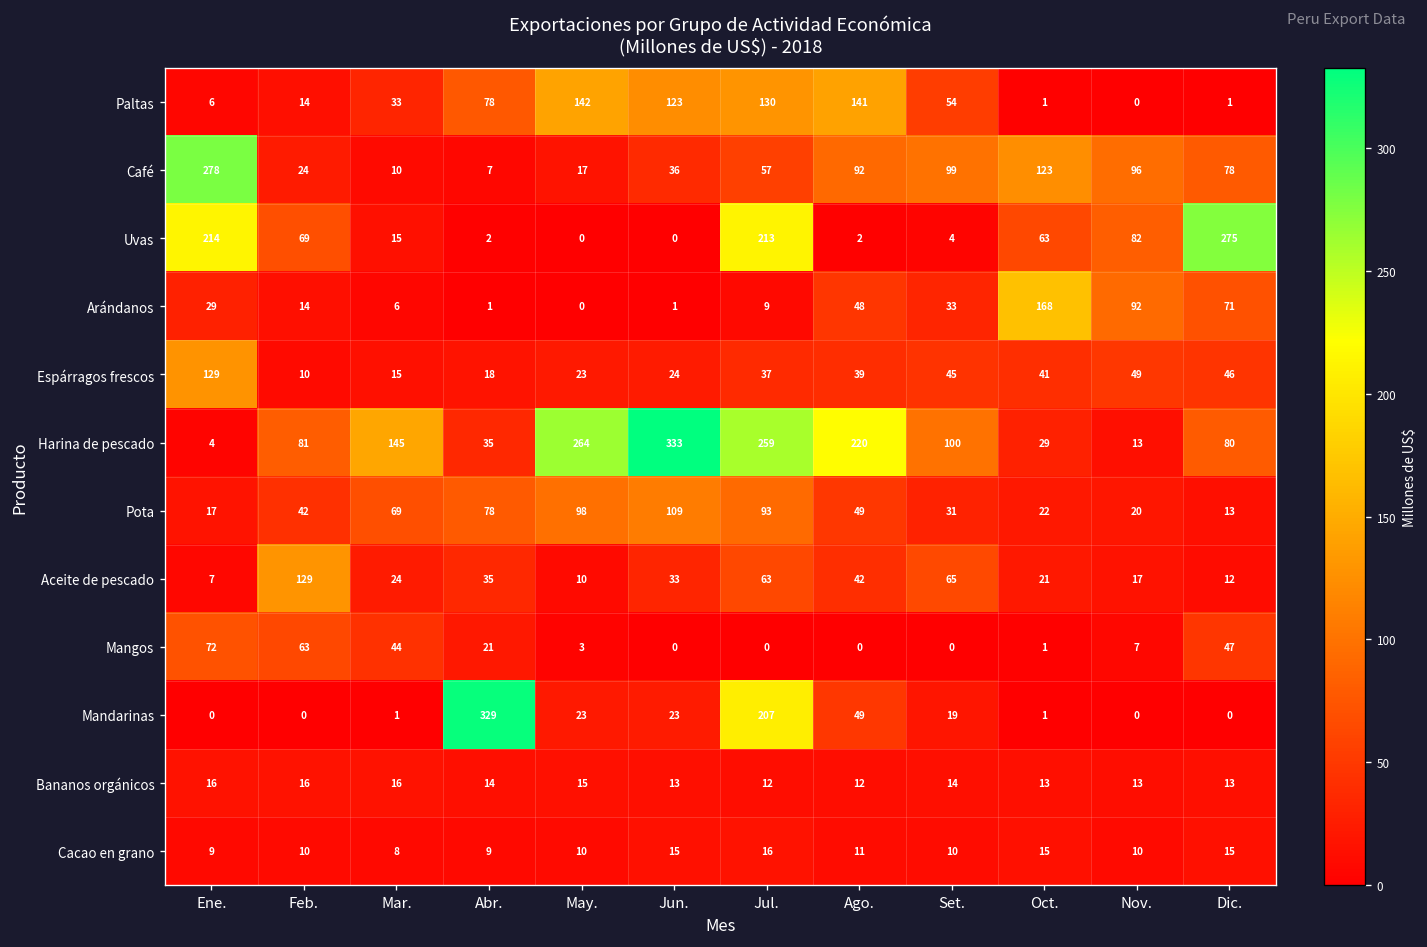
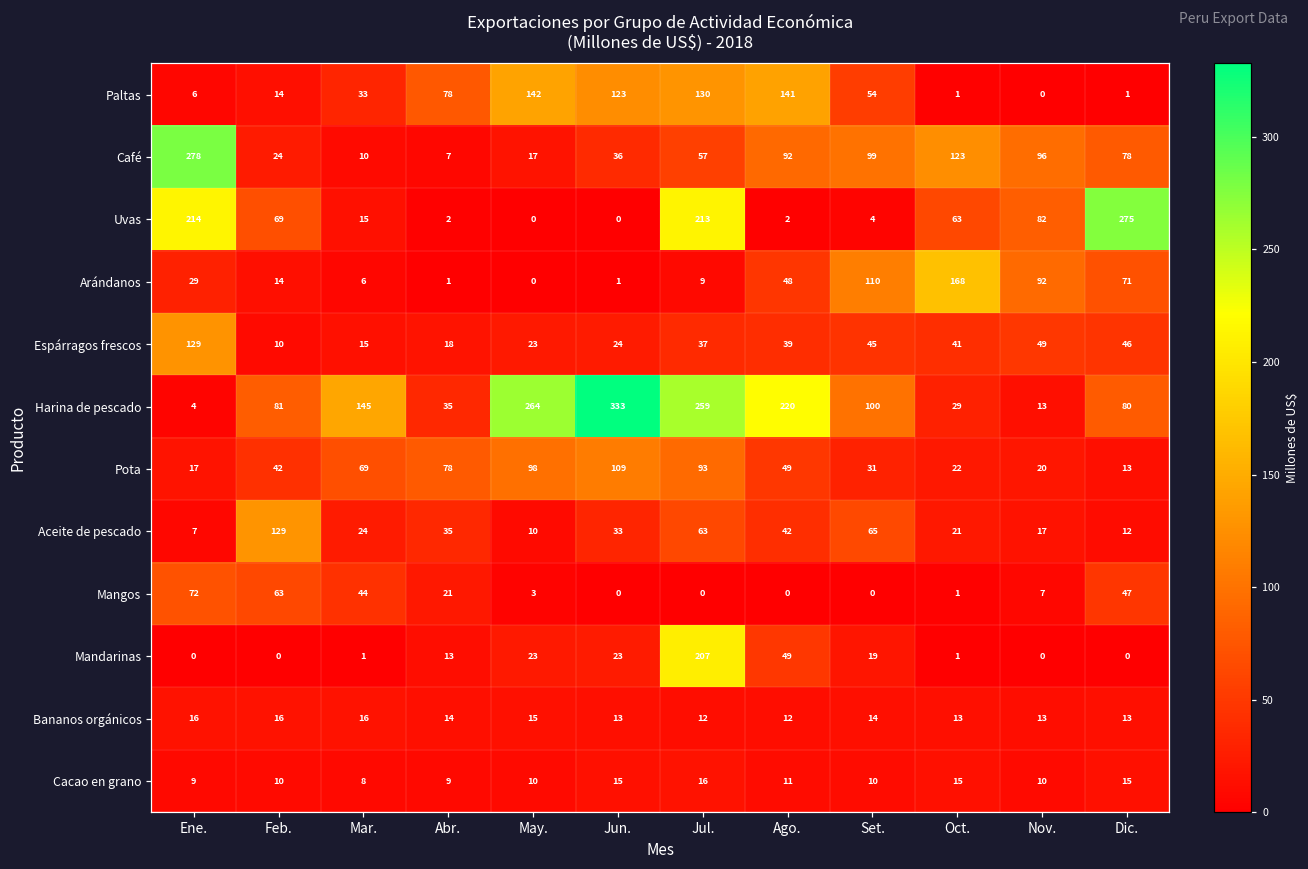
Arándanos, Set.: 33 -> 110
Mandarinas, Abr.: 329 -> 13
